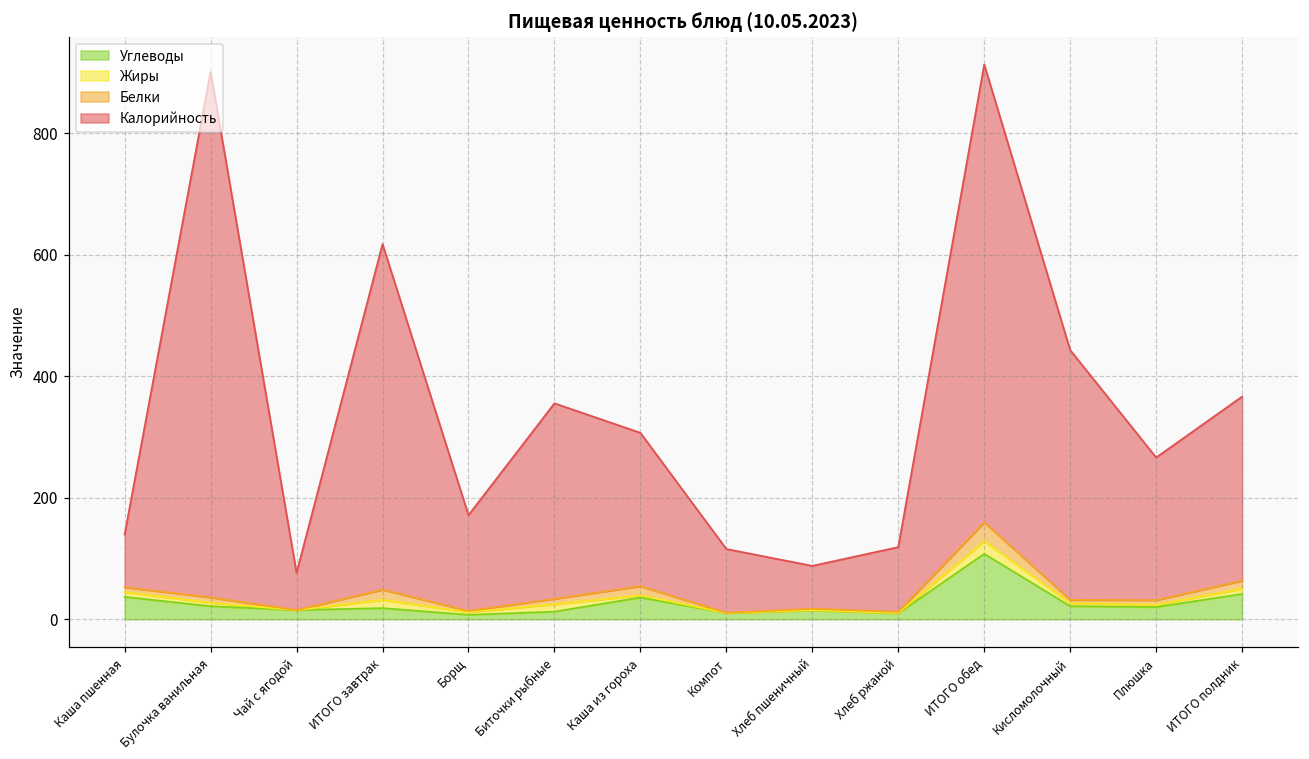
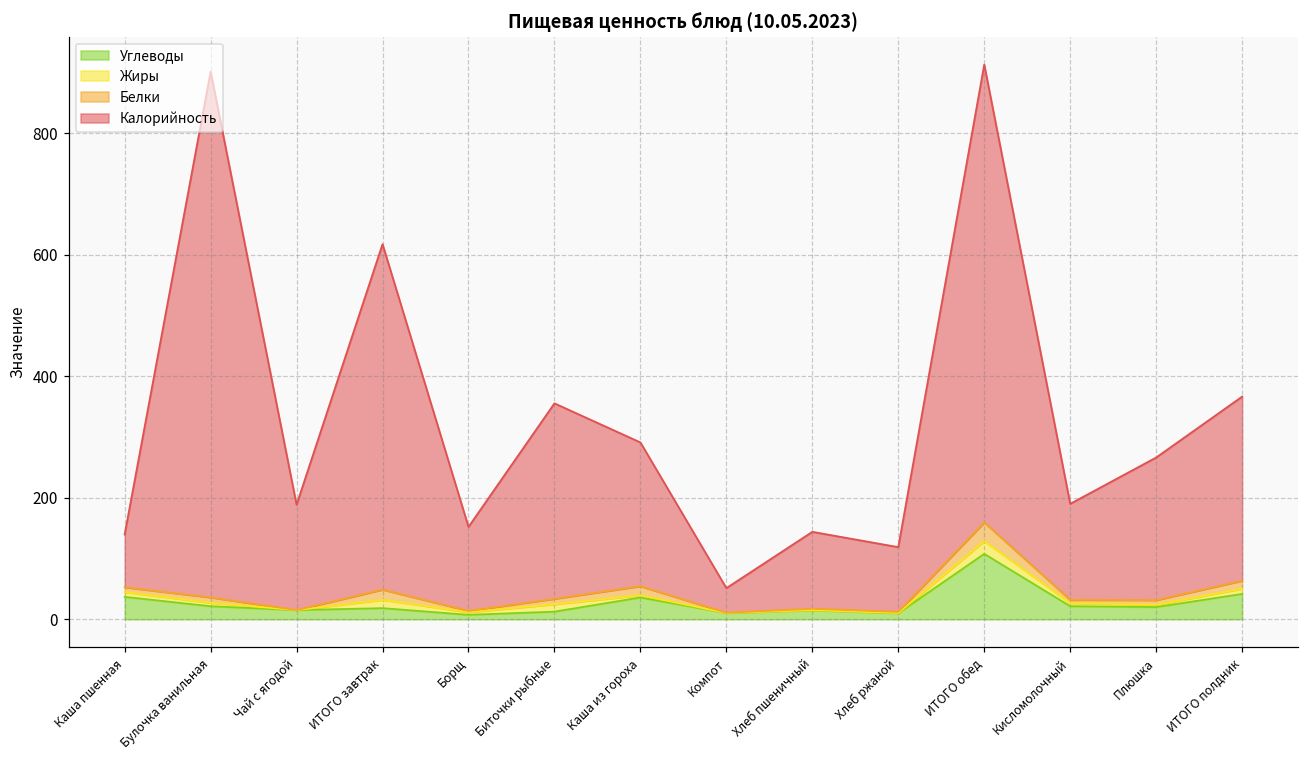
Калорийность, Чай с ягодой: 60 -> 170
Калорийность, Борщ: 160 -> 140
Калорийность, Каша из гороха: 250 -> 240
Калорийность, Компот: 100 -> 40
Калорийность, Хлеб пшеничный: 70 -> 130
Калорийность, Кисломолочный: 410 -> 160
